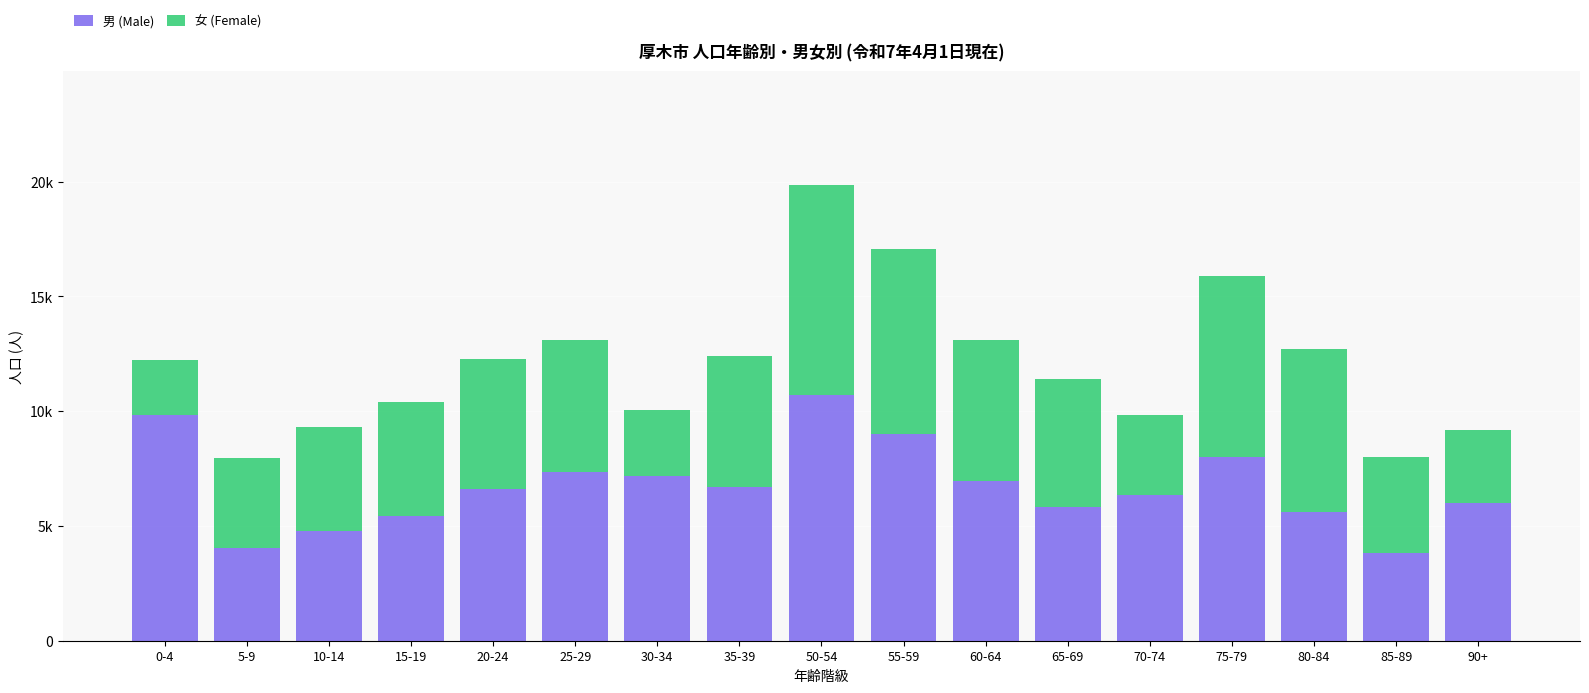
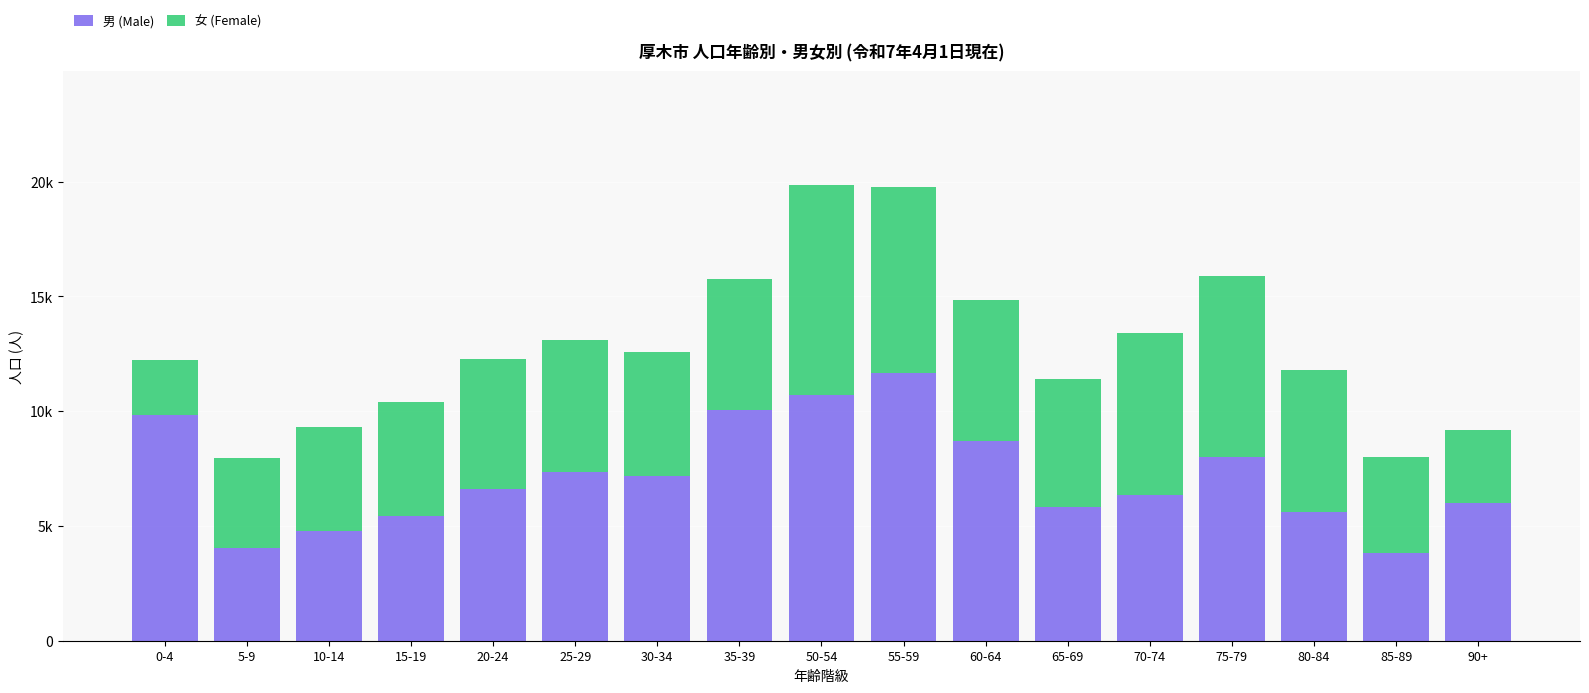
女 (Female), 30-34: 2900 -> 5400
男 (Male), 35-39: 6700 -> 10100
男 (Male), 55-59: 9000 -> 11700
男 (Male), 60-64: 6900 -> 8700
女 (Female), 70-74: 3500 -> 7100
女 (Female), 80-84: 7100 -> 6200
